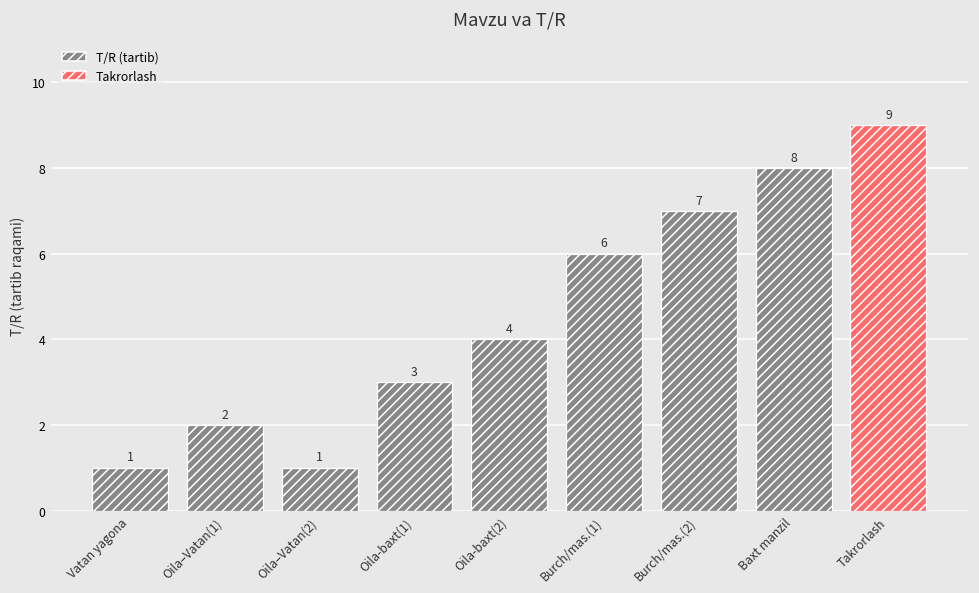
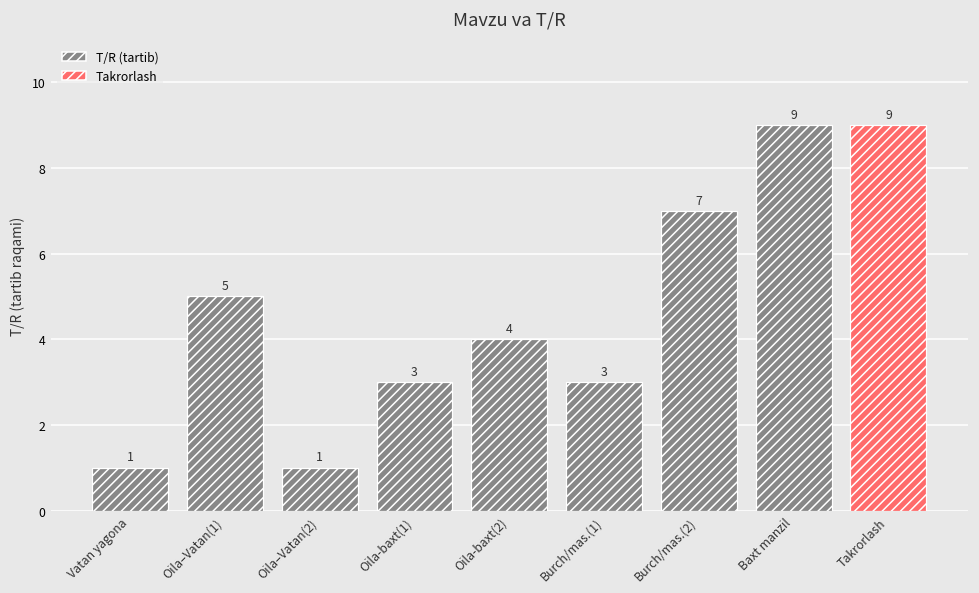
Oila–Vatan(1): 2 -> 5
Burch/mas.(1): 6 -> 3
Baxt manzil: 8 -> 9
